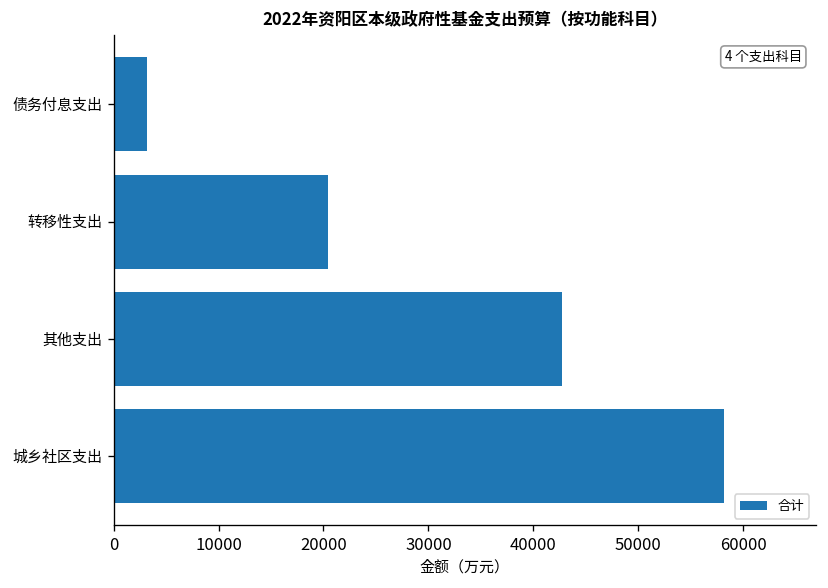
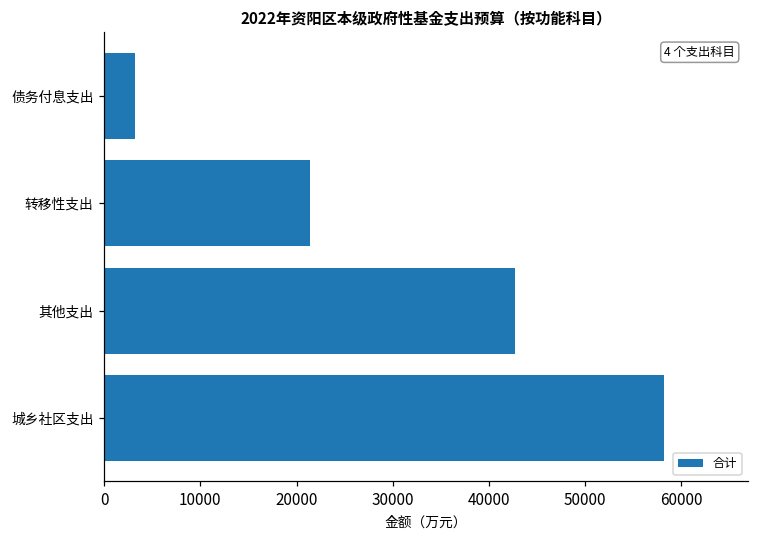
转移性支出: 20000 -> 21000
